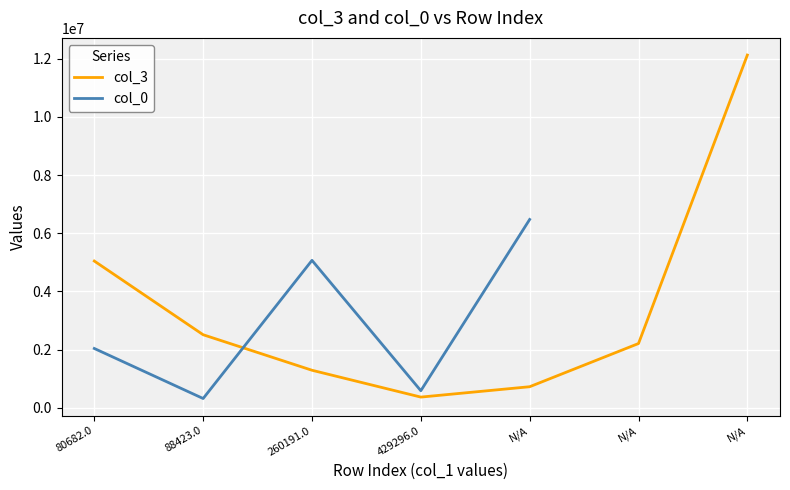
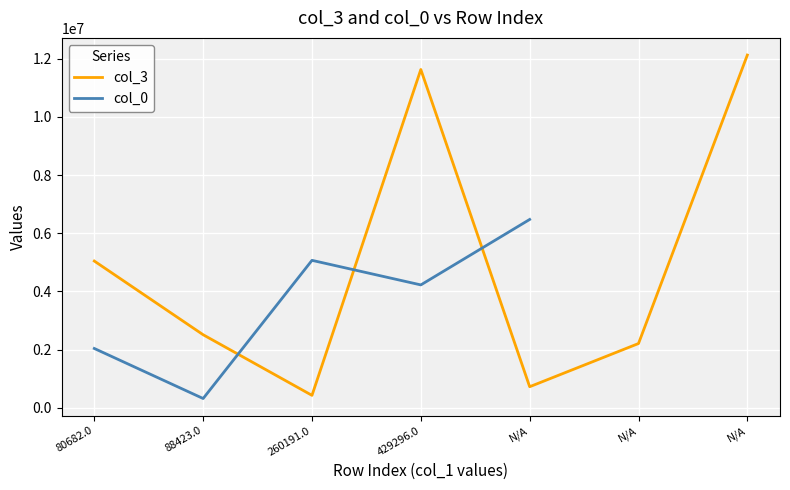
col_3, 260191.0: 1300000 -> 400000
col_3, 429296.0: 400000 -> 11600000
col_0, 429296.0: 600000 -> 4200000
